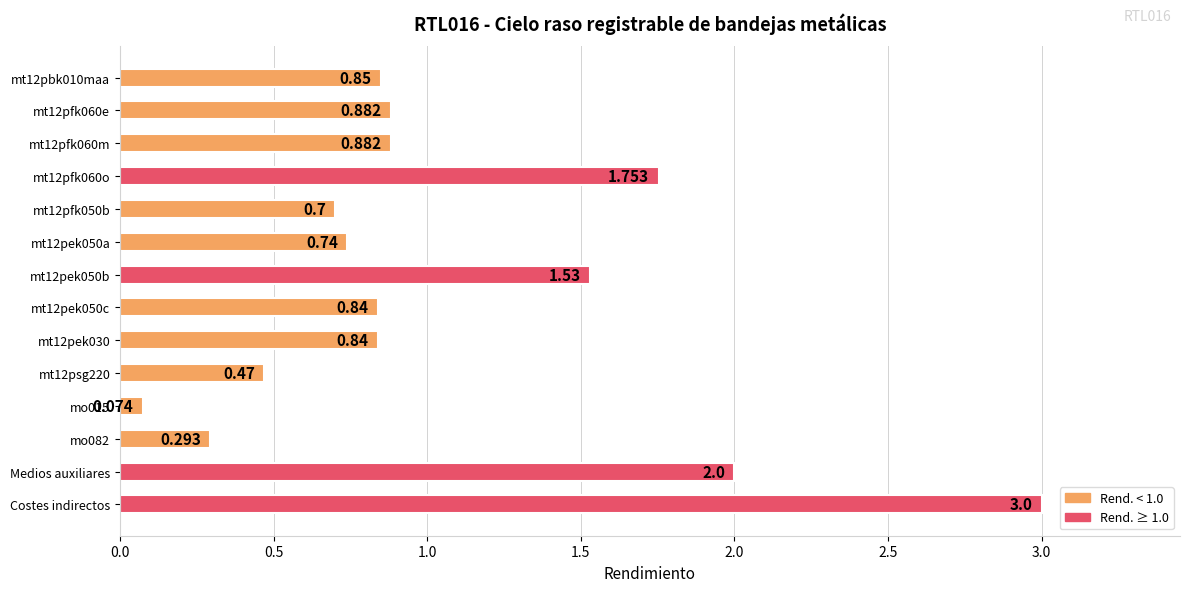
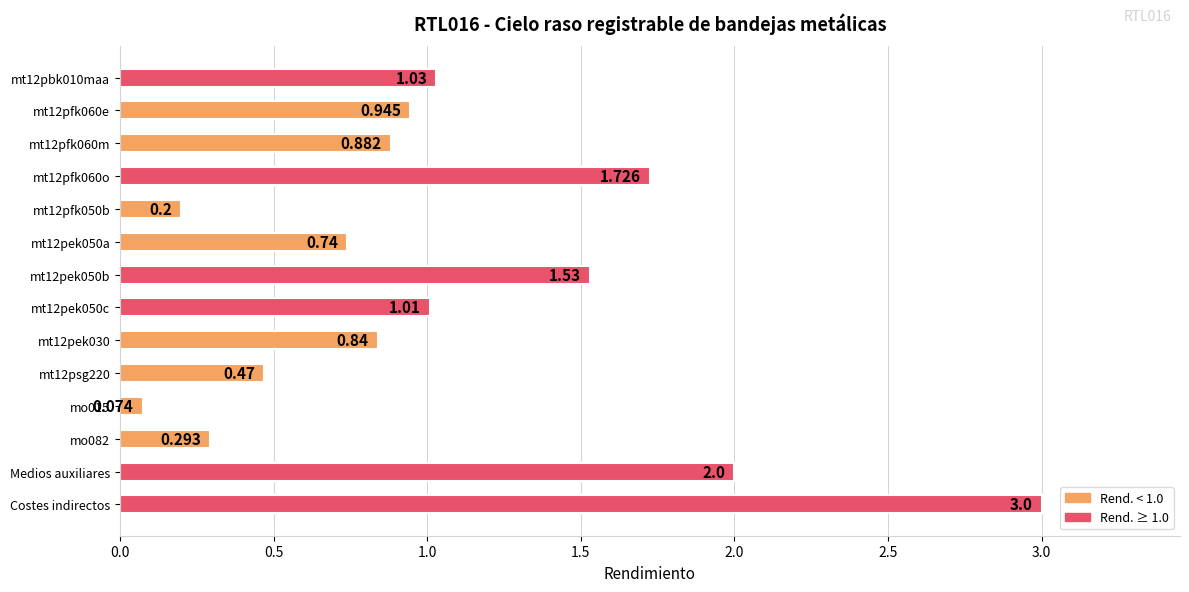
mt12pbk010maa: 0.85 -> 1.03
mt12pfk060e: 0.882 -> 0.945
mt12pfk060o: 1.753 -> 1.726
mt12pfk050b: 0.7 -> 0.2
mt12pek050c: 0.84 -> 1.01
